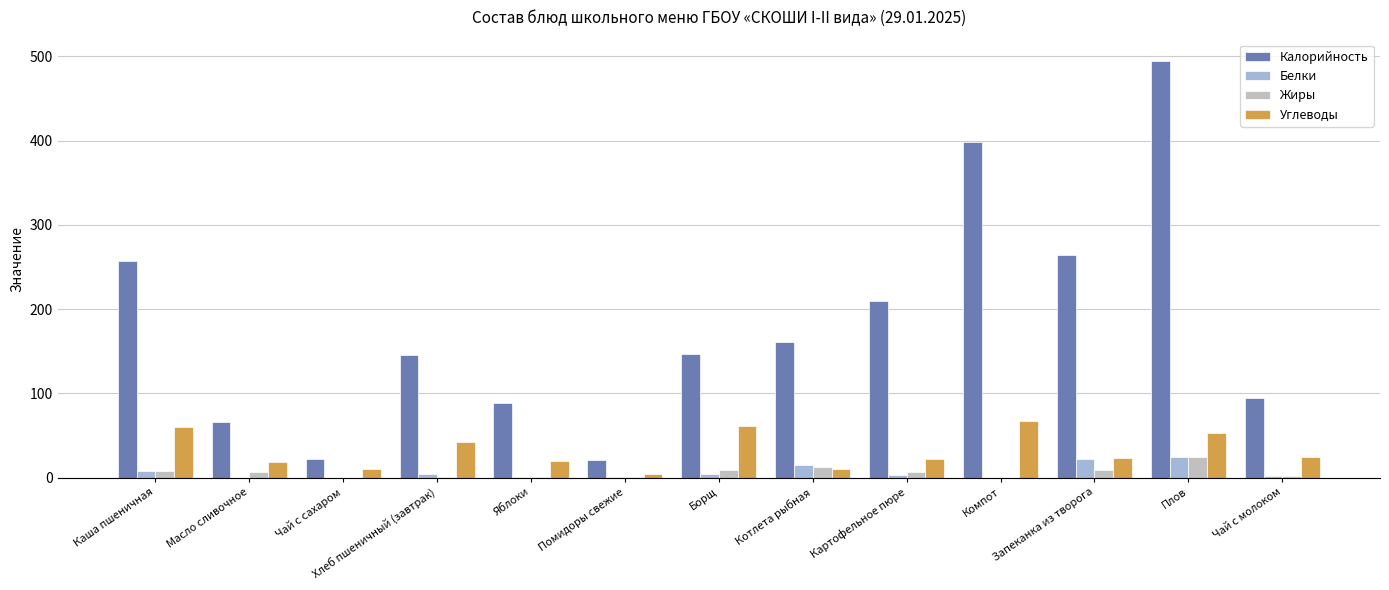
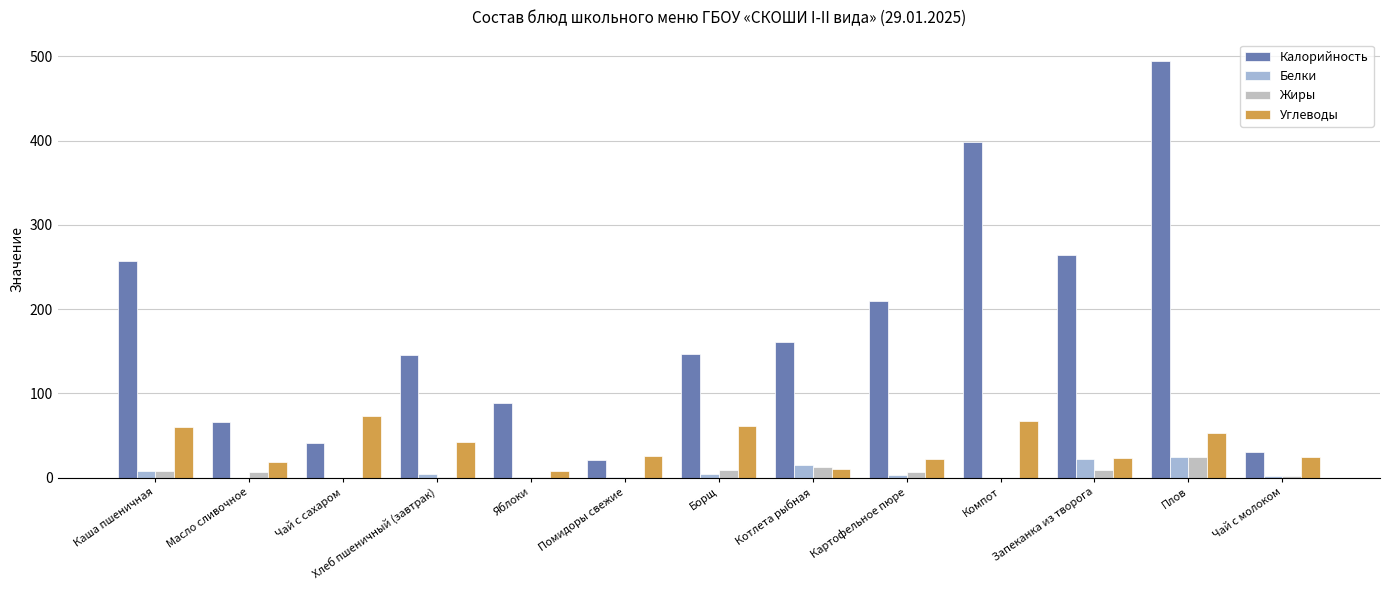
Калорийность, Чай с сахаром: 20 -> 40
Углеводы, Чай с сахаром: 10 -> 70
Углеводы, Яблоки: 20 -> 10
Углеводы, Помидоры свежие: 0 -> 30
Калорийность, Чай с молоком: 90 -> 30
